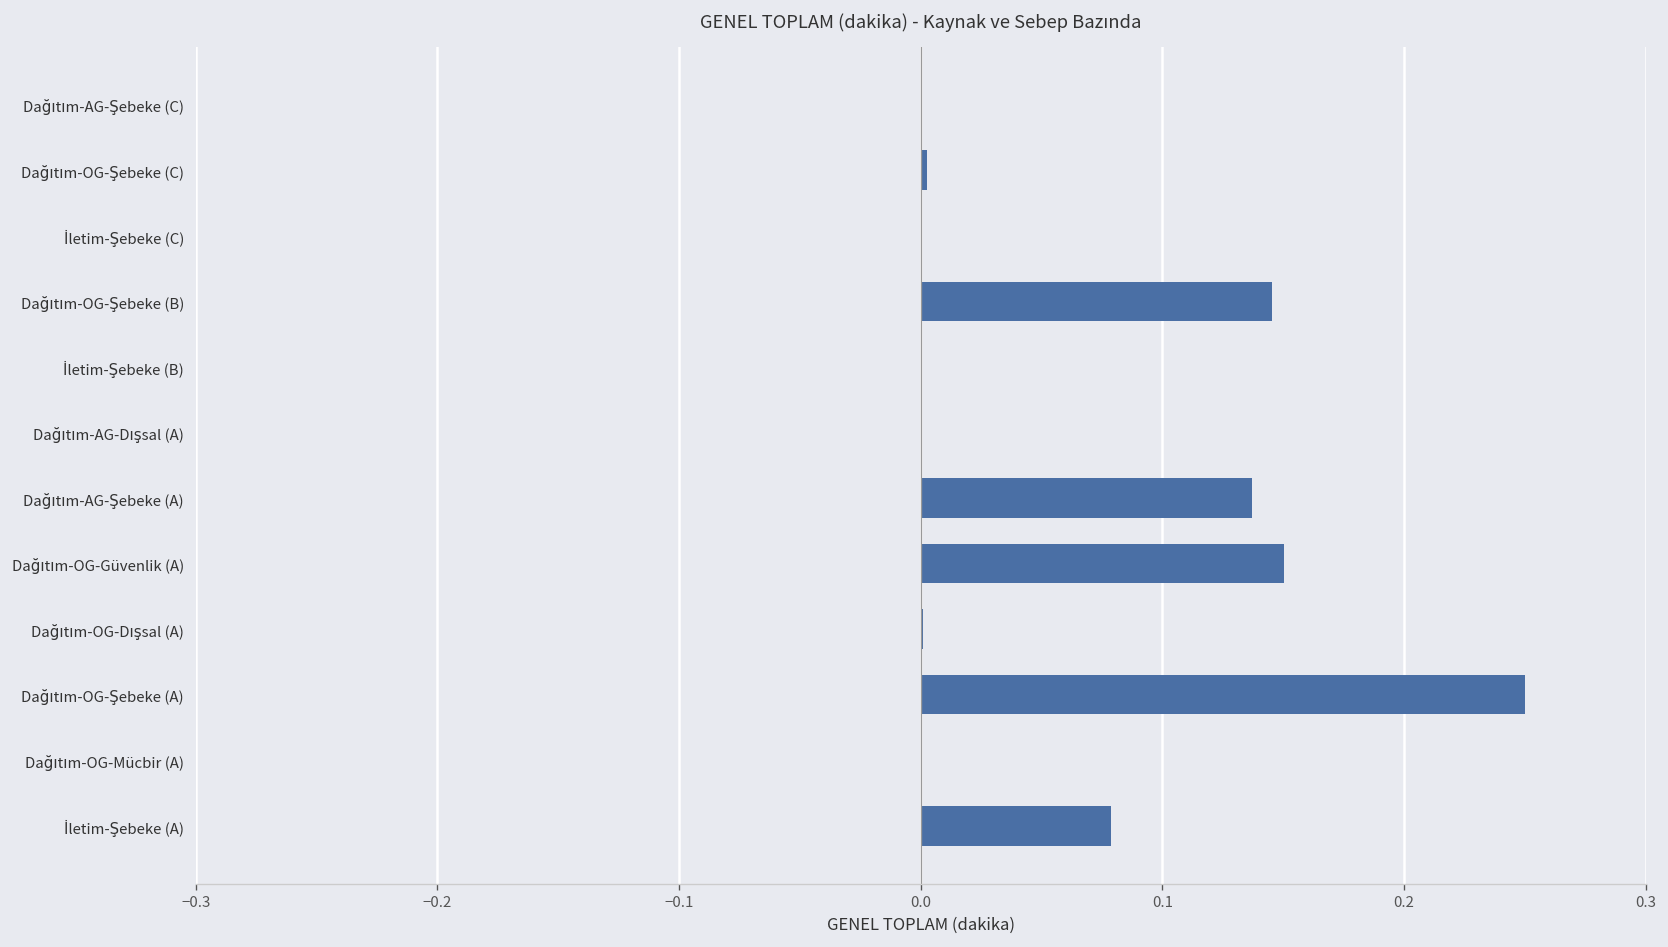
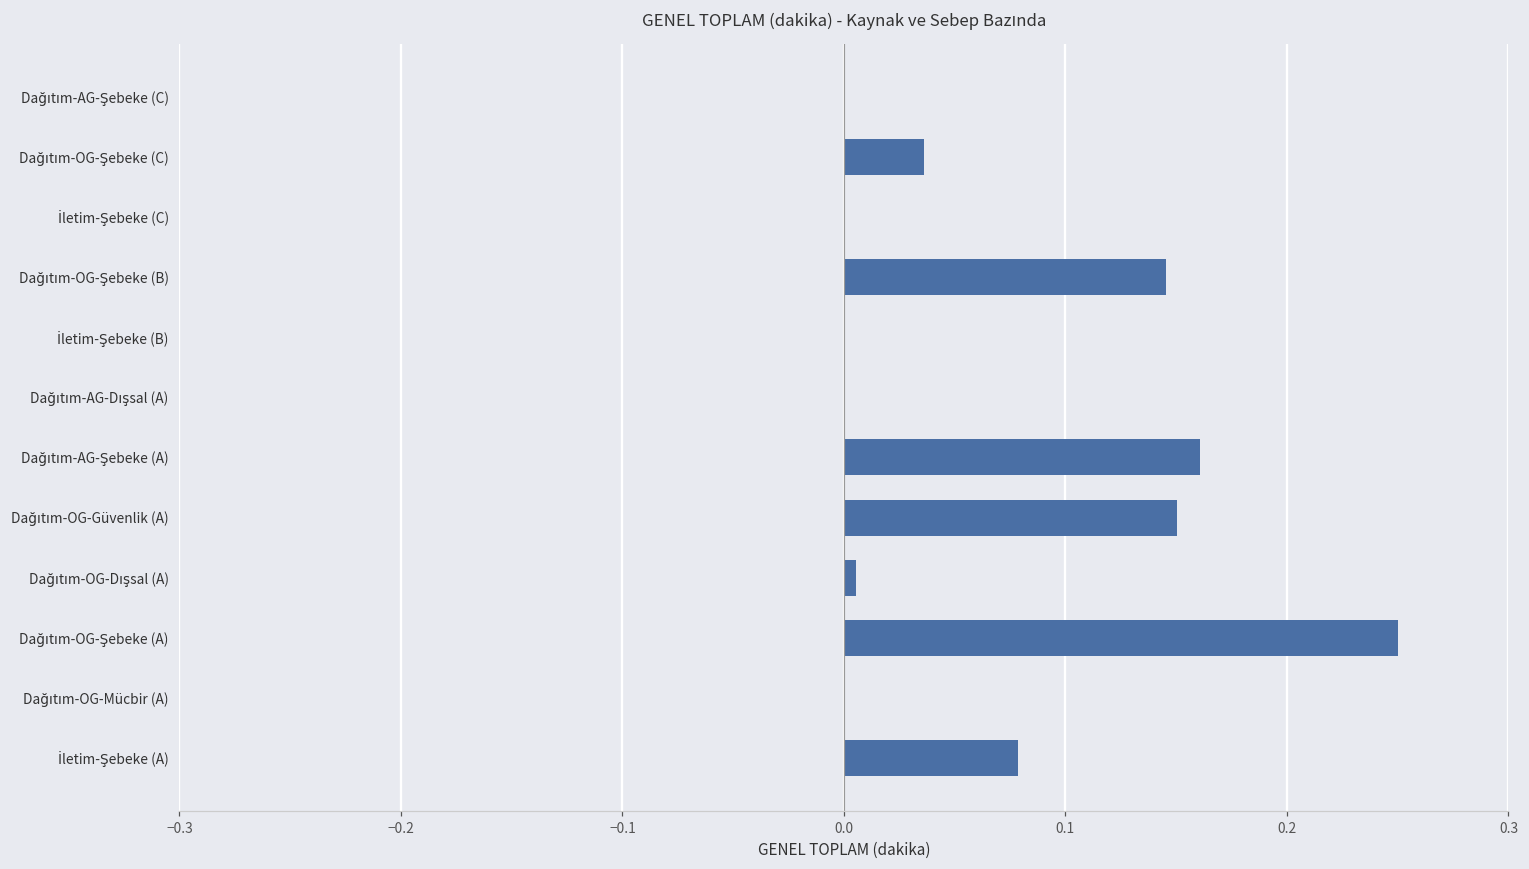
Dağıtım-OG-Şebeke (C): 0.002 -> 0.036
Dağıtım-AG-Şebeke (A): 0.137 -> 0.161
Dağıtım-OG-Dışsal (A): 0.001 -> 0.005
